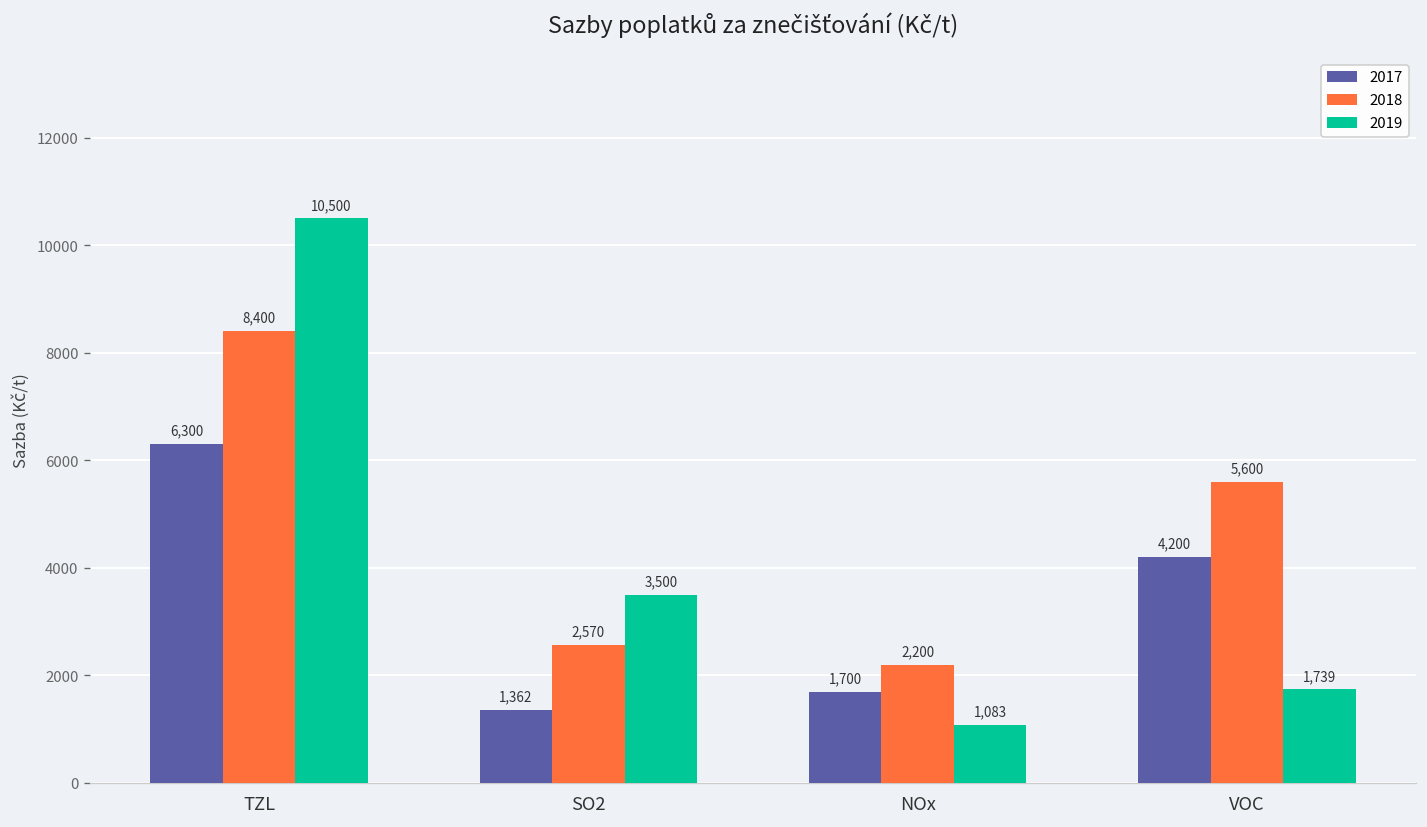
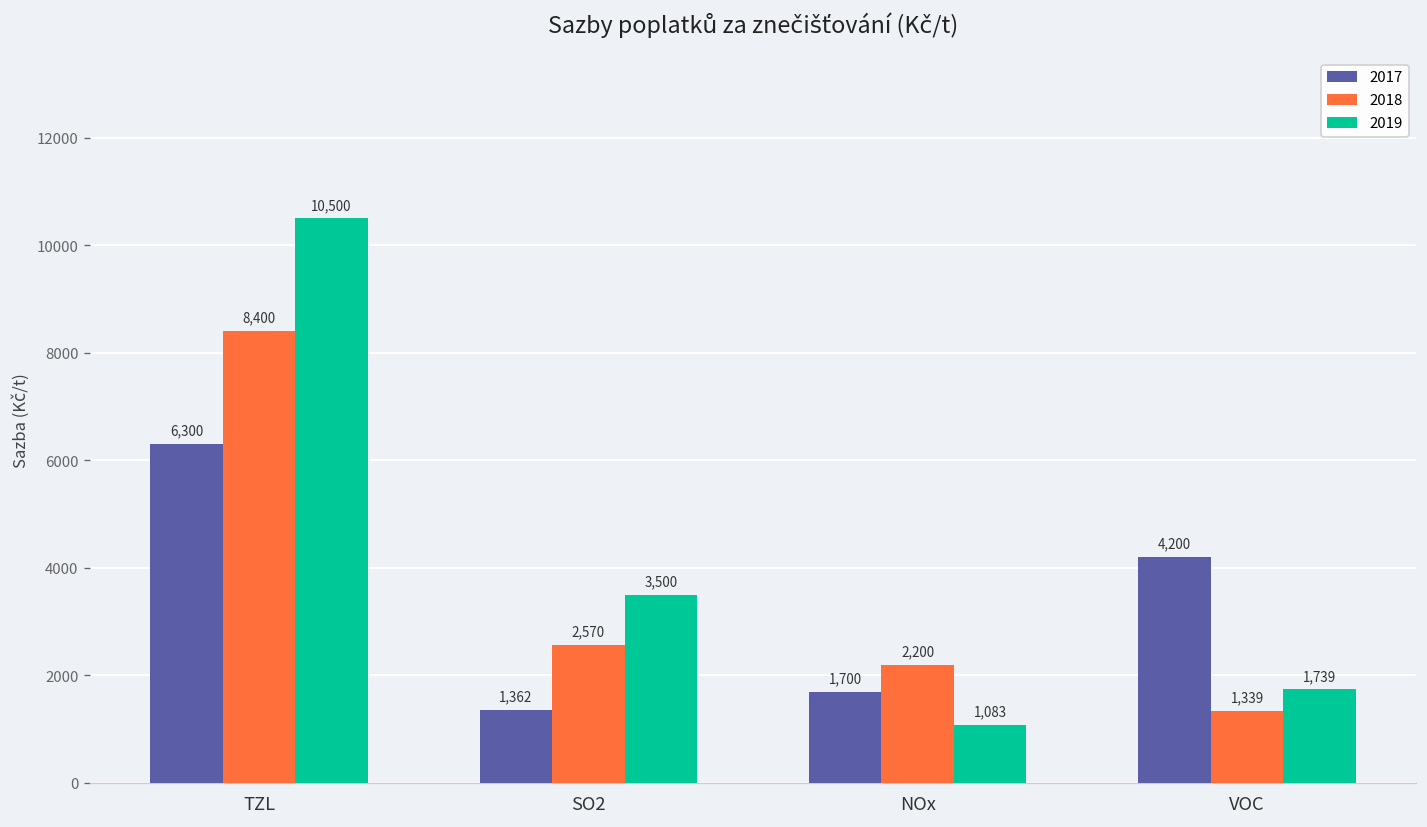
2018, VOC: 5,600 -> 1,339
